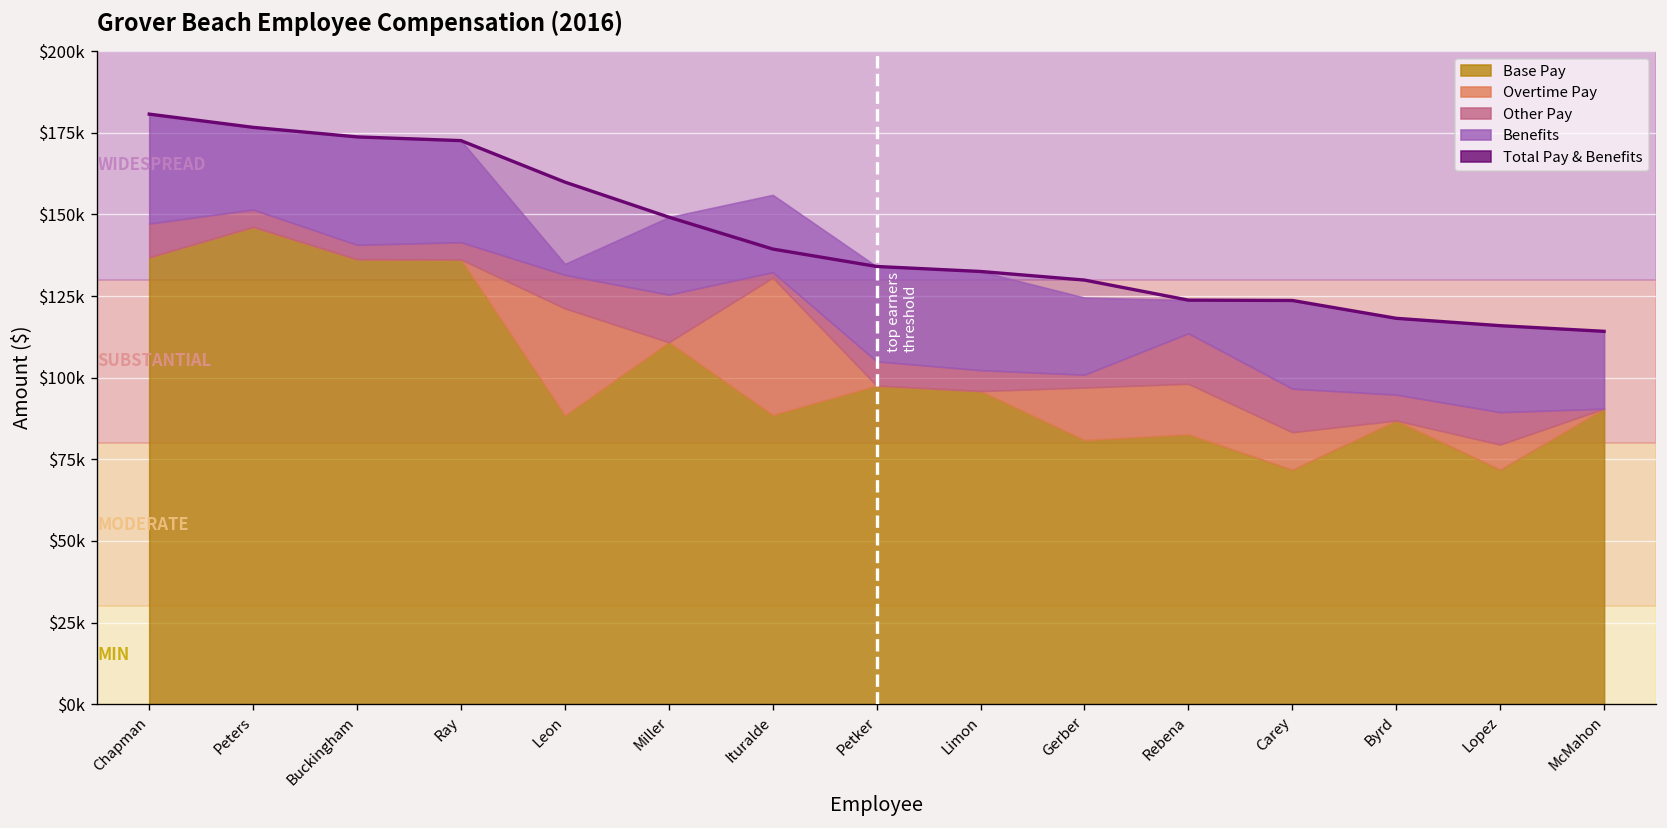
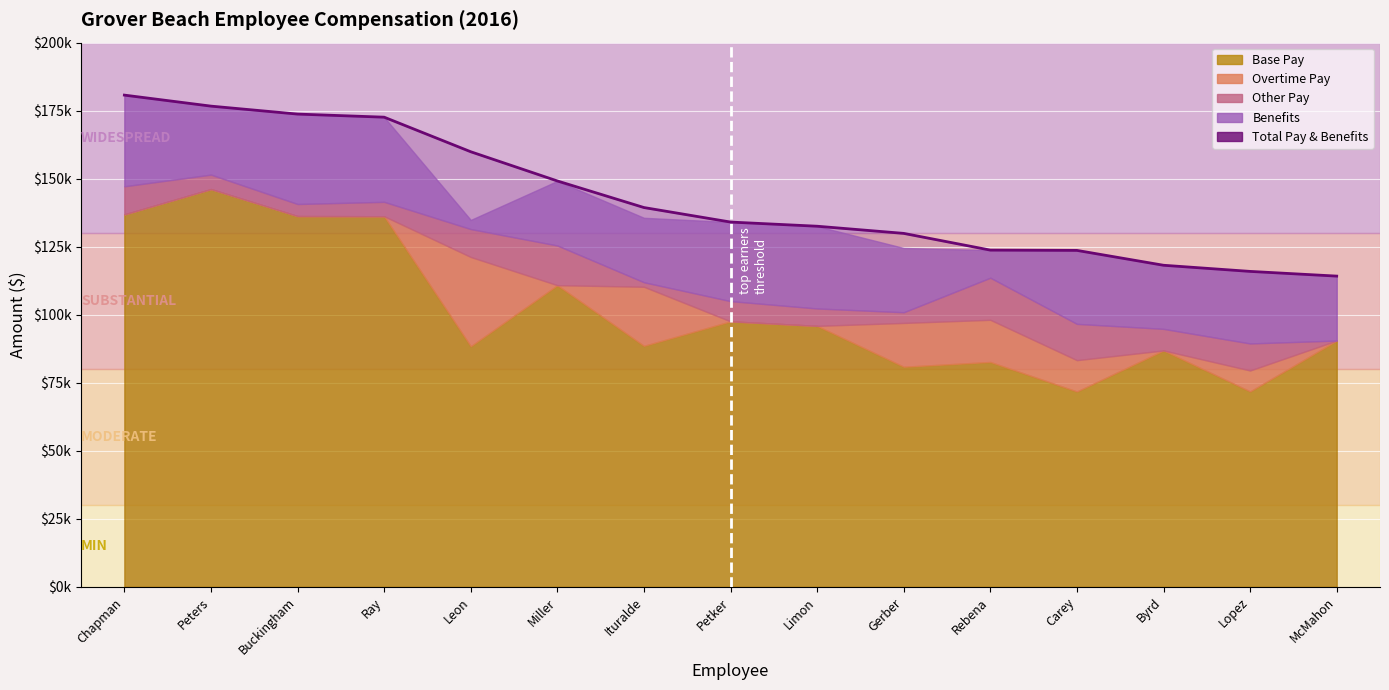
Overtime Pay, Ituralde: $42000 -> $22000
